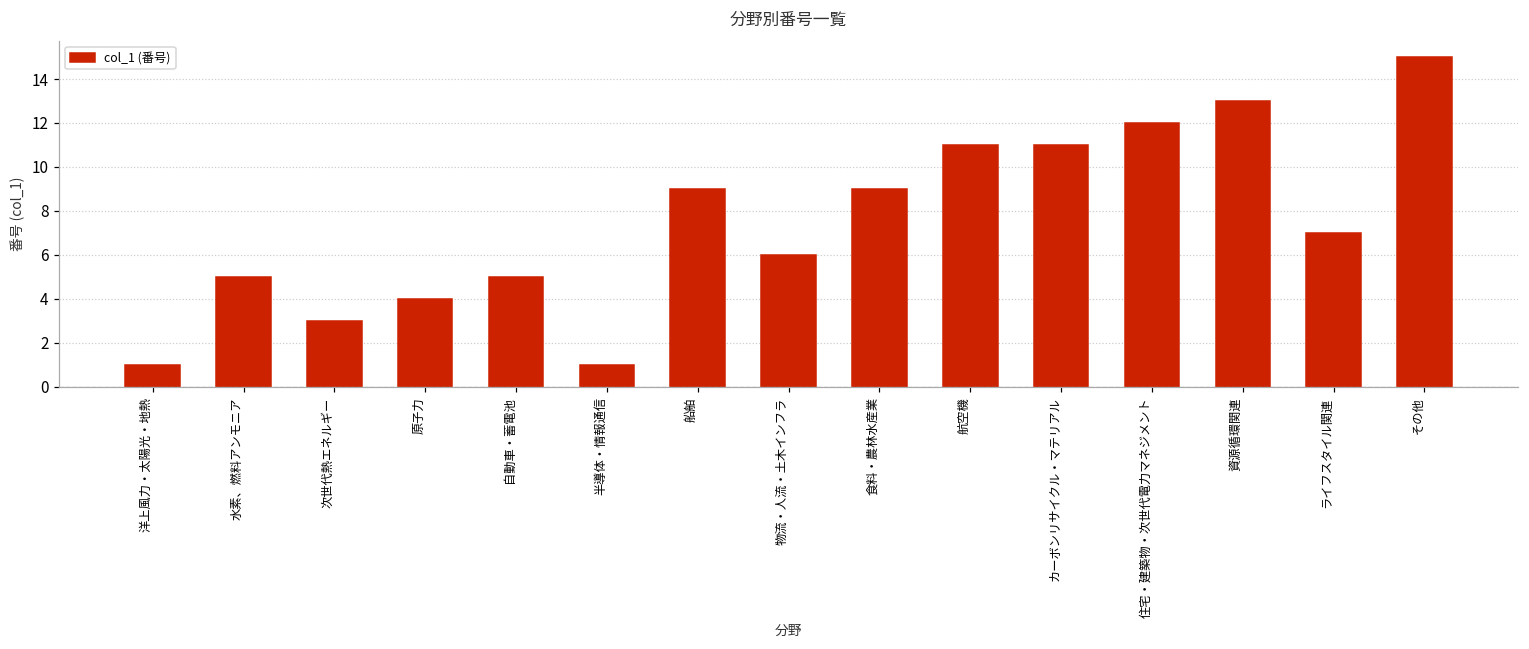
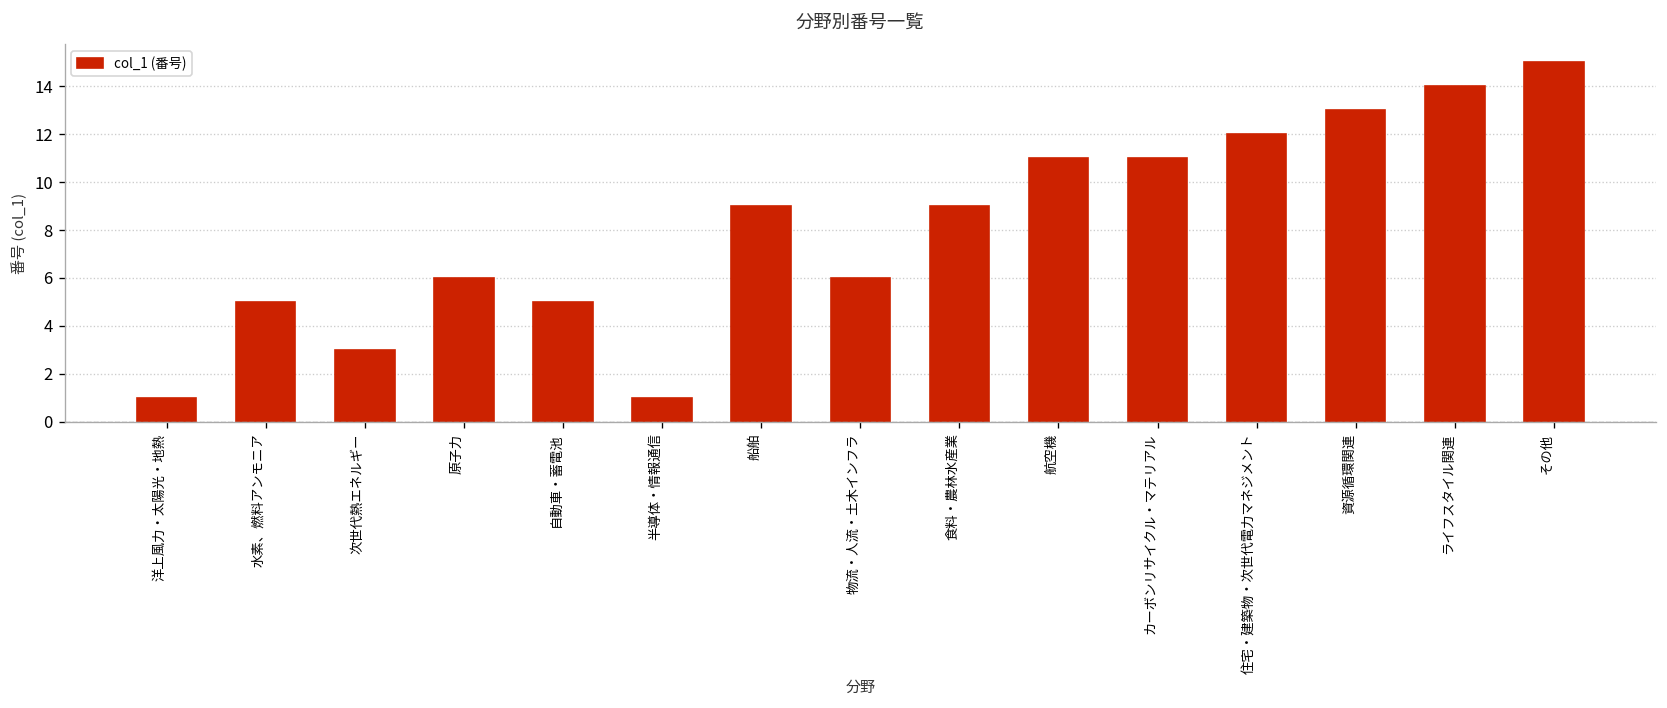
原子力: 4 -> 6
ライフスタイル関連: 7 -> 14
